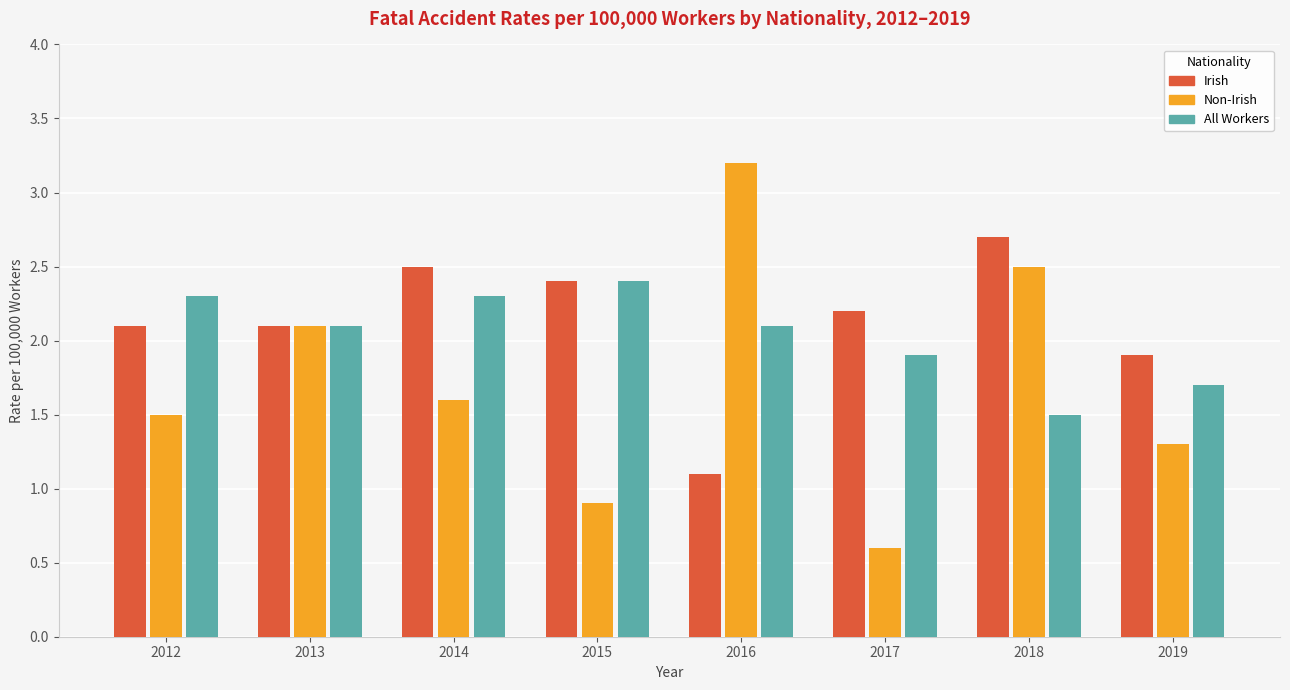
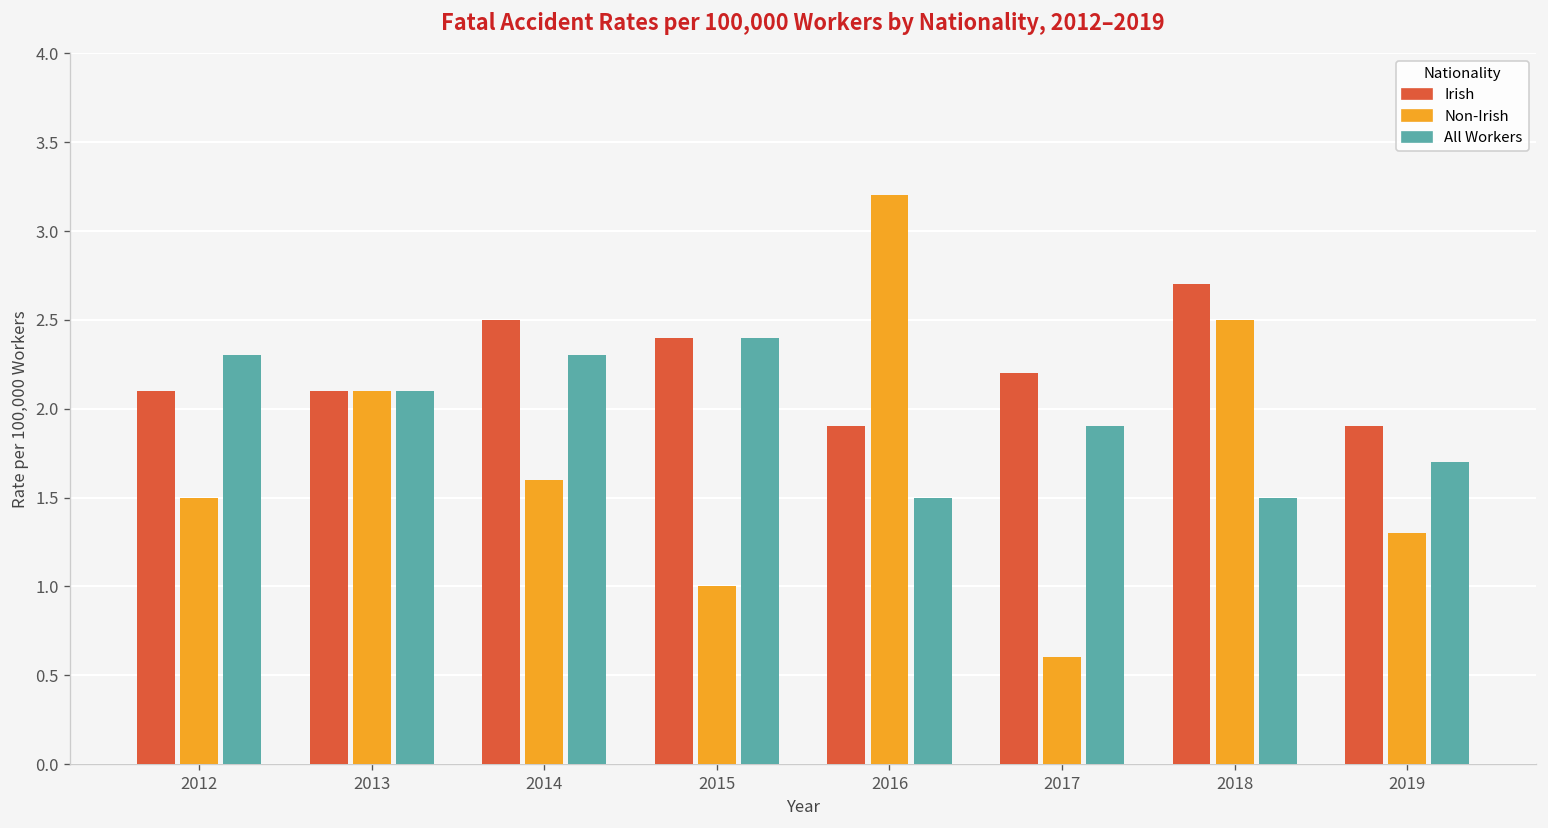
Non-Irish, 2015: 0.9 -> 1.0
Irish, 2016: 1.1 -> 1.9
All Workers, 2016: 2.1 -> 1.5
